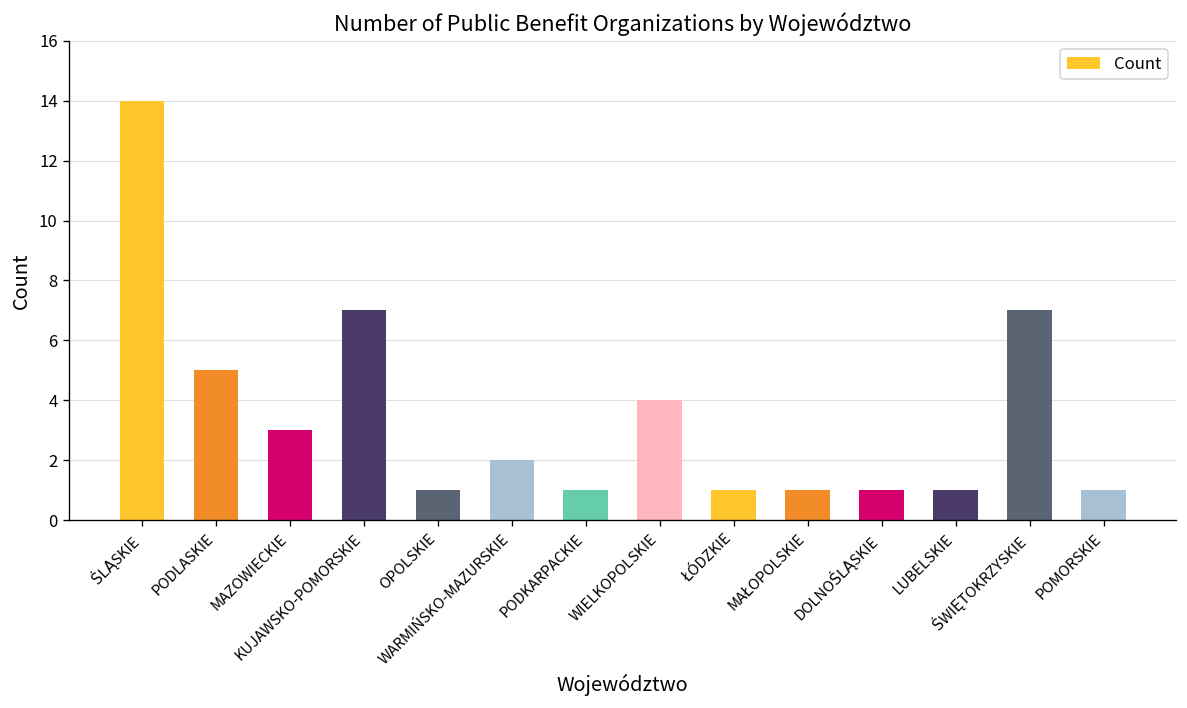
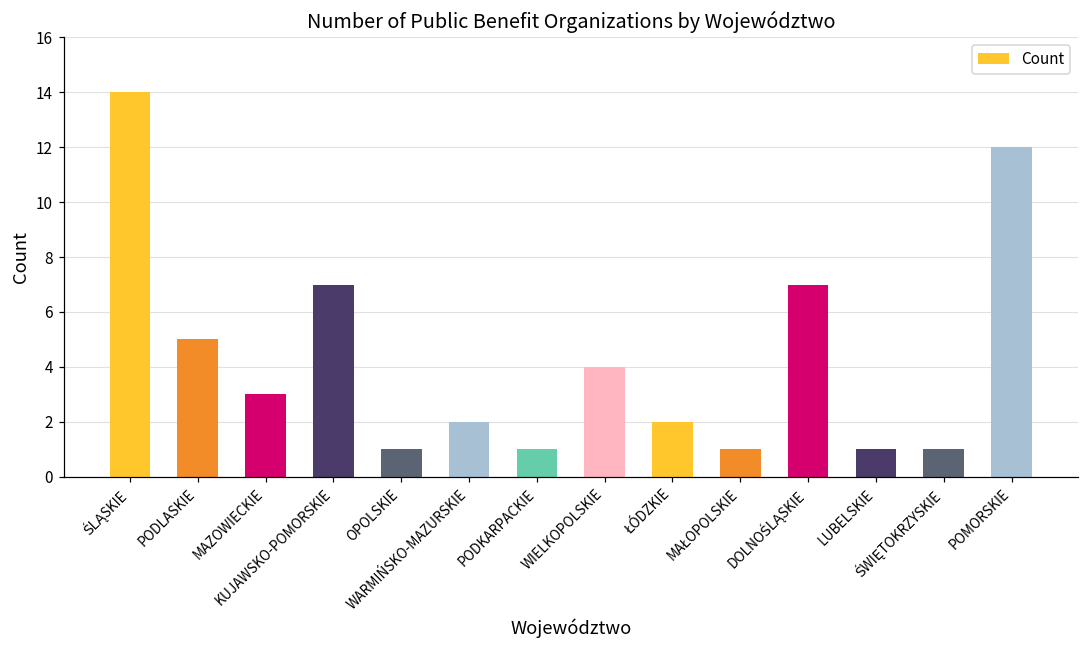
ŁÓDZKIE: 1 -> 2
DOLNOŚLĄSKIE: 1 -> 7
ŚWIĘTOKRZYSKIE: 7 -> 1
POMORSKIE: 1 -> 12
